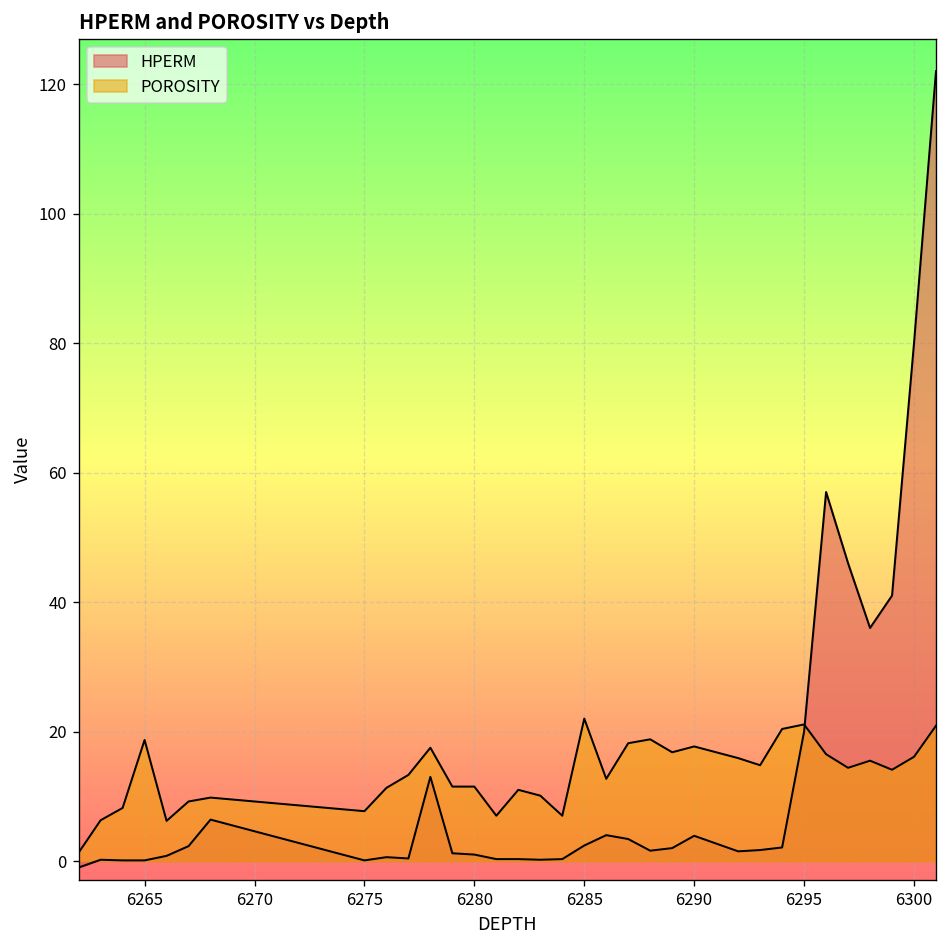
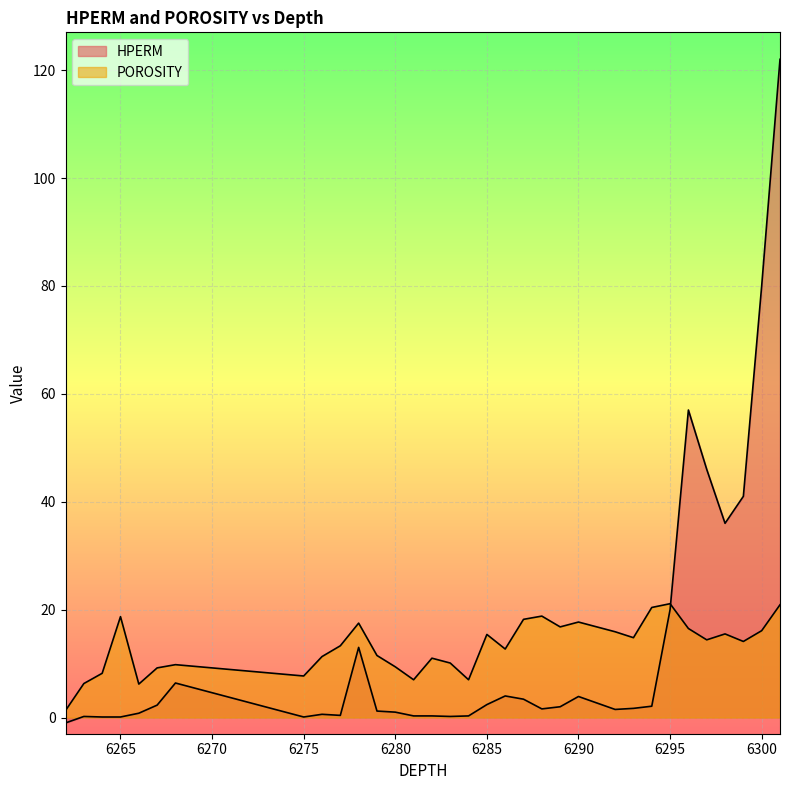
POROSITY, 6280: 12 -> 9
POROSITY, 6285: 22 -> 15
